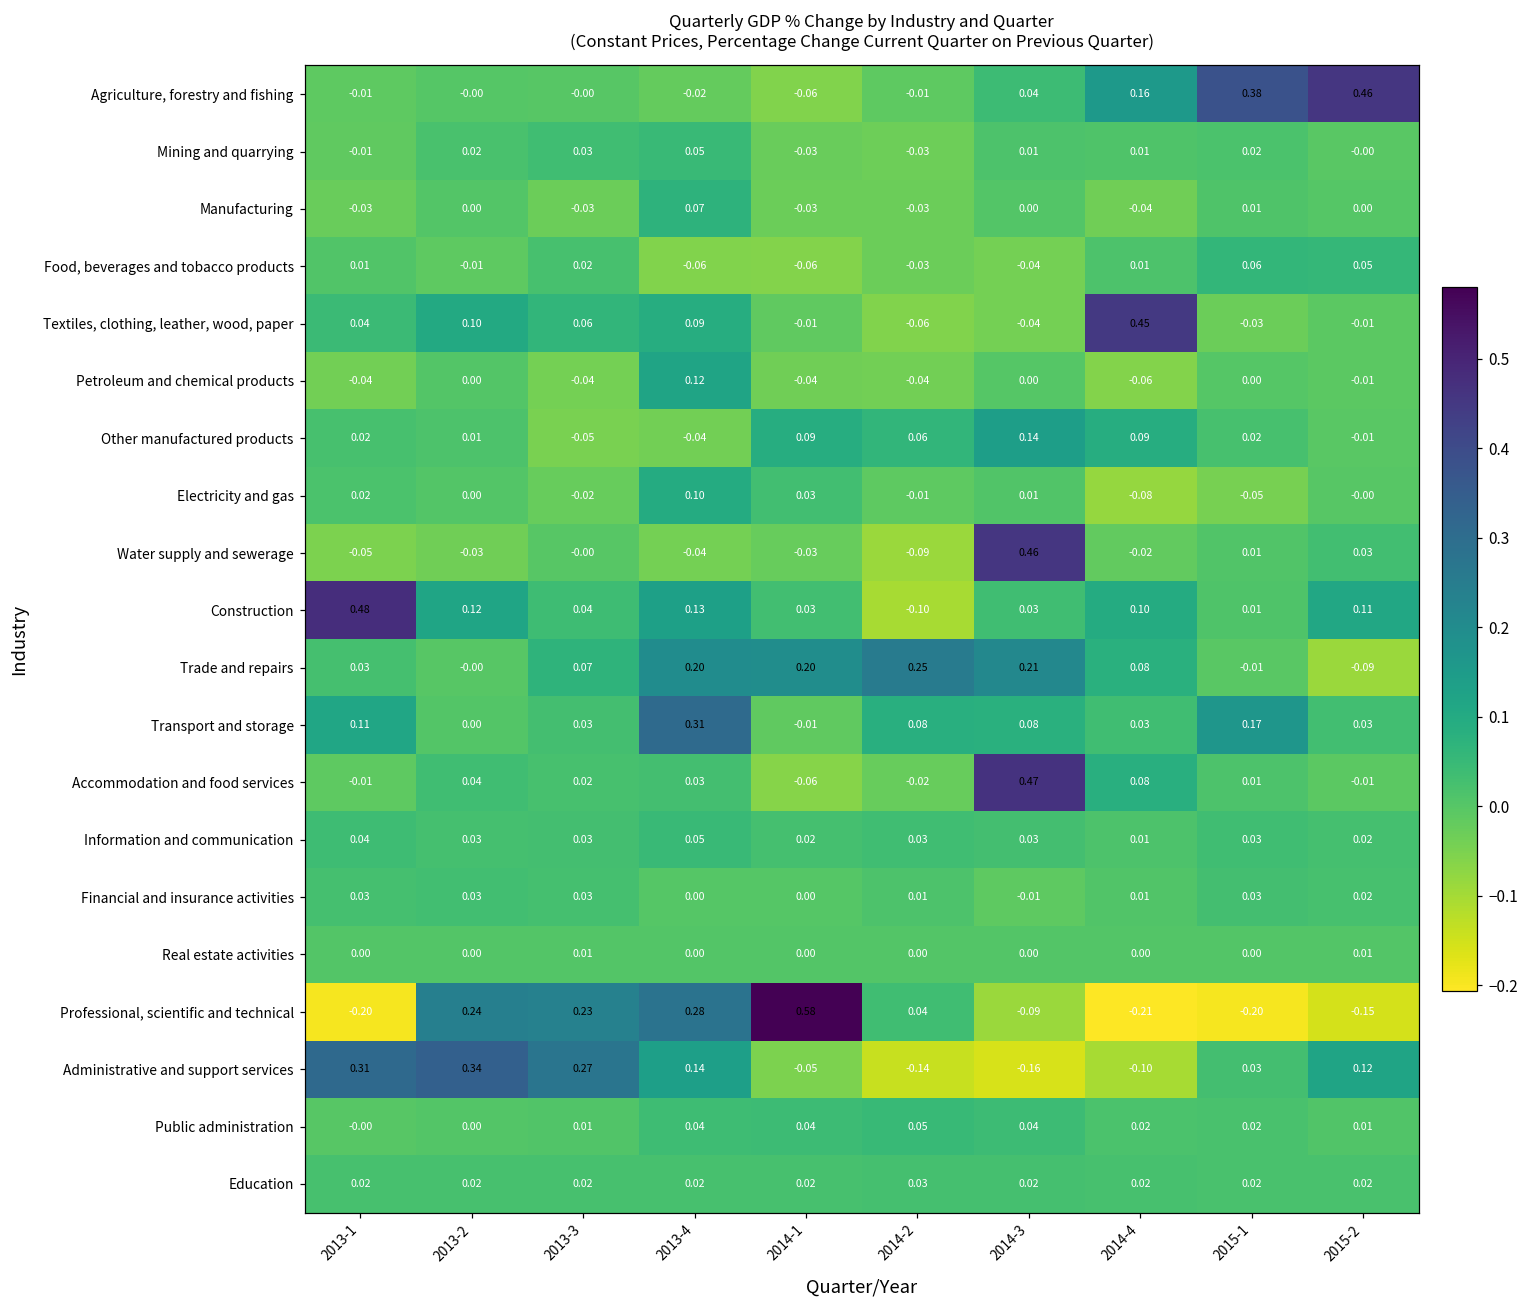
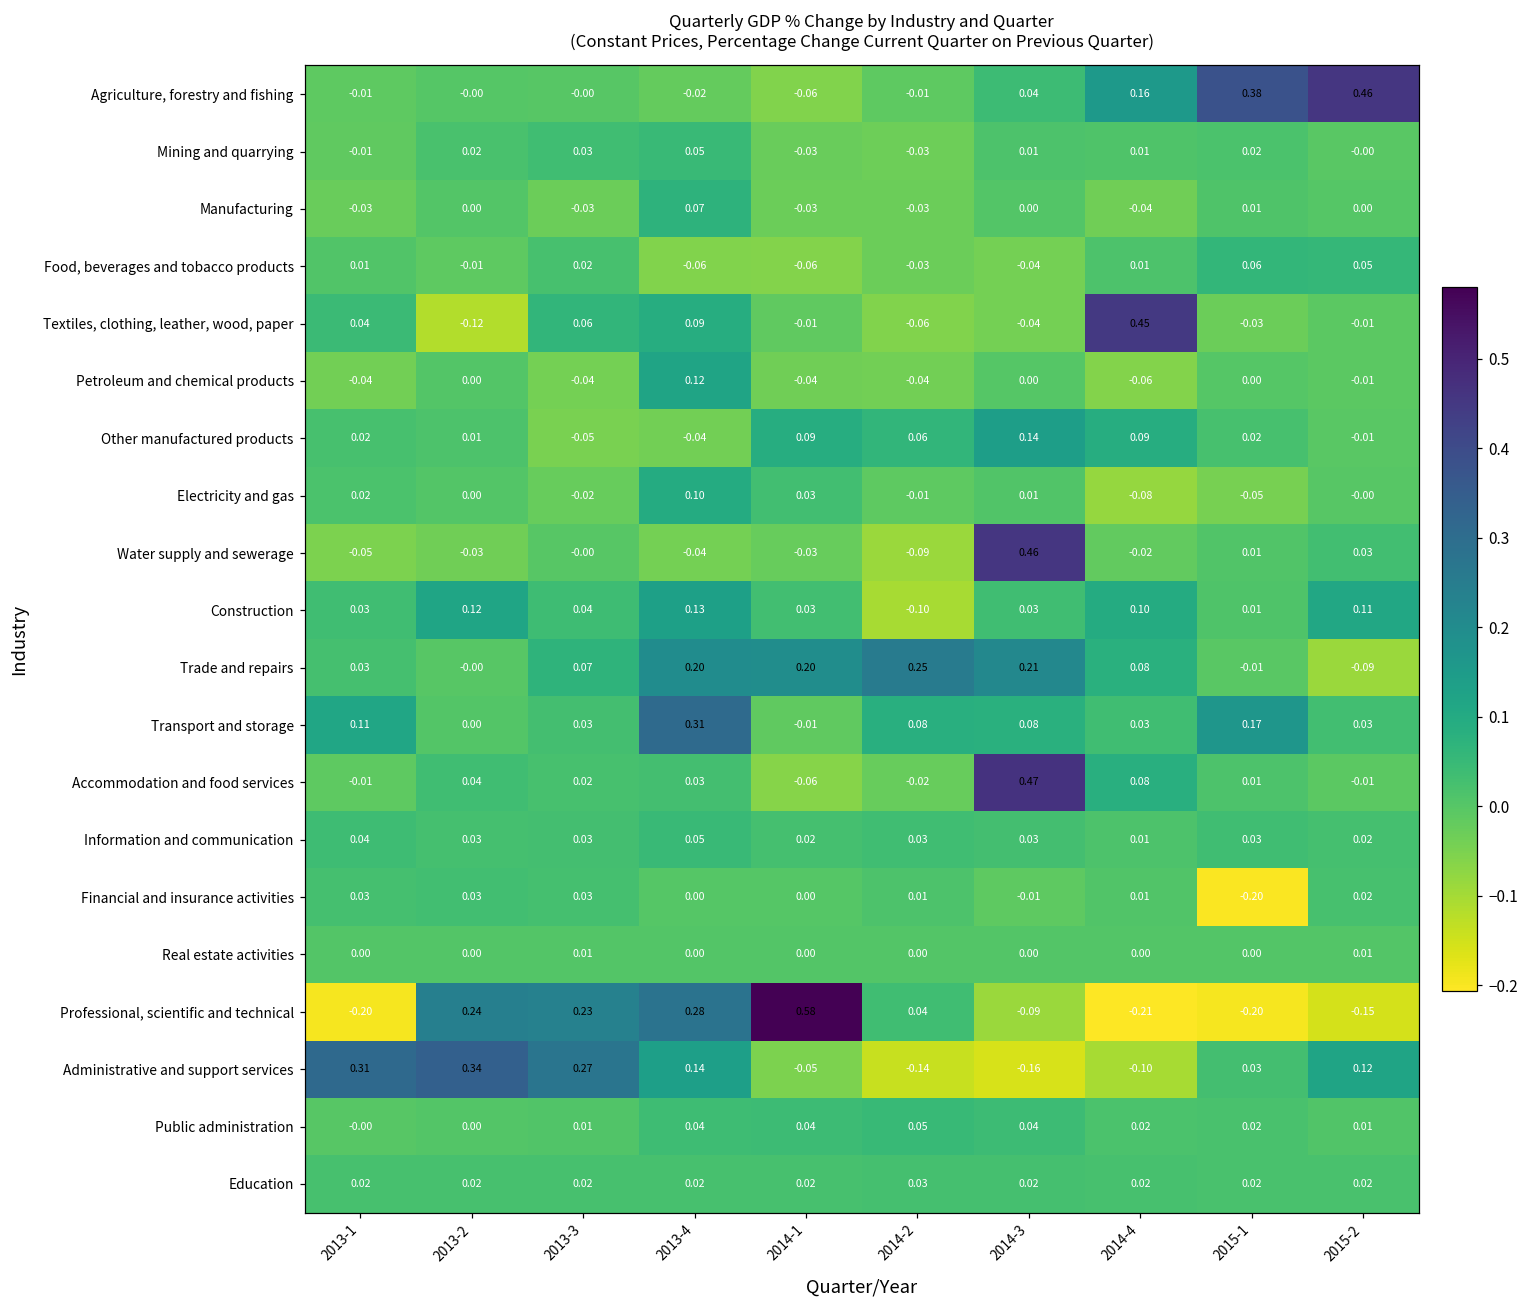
Textiles, clothing, leather, wood, paper, 2013-2: 0.10 -> -0.12
Construction, 2013-1: 0.48 -> 0.03
Financial and insurance activities, 2015-1: 0.03 -> -0.20
